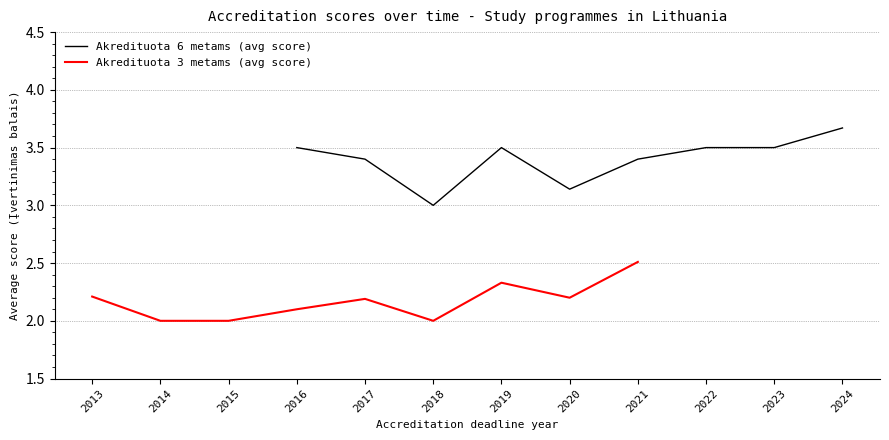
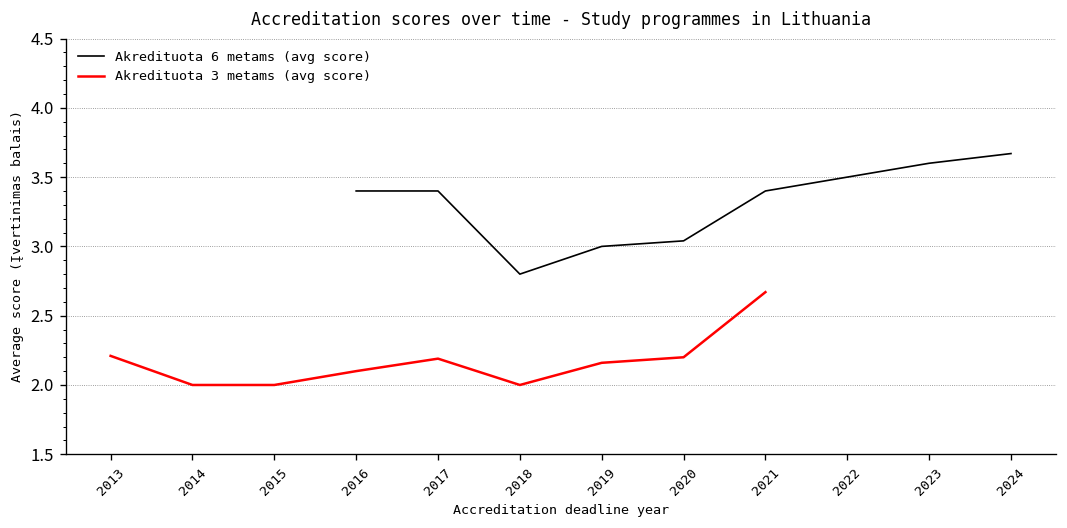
Akredituota 6 metams (avg score), 2016: 3.5 -> 3.4
Akredituota 6 metams (avg score), 2018: 3.0 -> 2.8
Akredituota 6 metams (avg score), 2019: 3.5 -> 3.0
Akredituota 3 metams (avg score), 2019: 2.33 -> 2.16
Akredituota 6 metams (avg score), 2020: 3.14 -> 3.04
Akredituota 3 metams (avg score), 2021: 2.51 -> 2.67
Akredituota 6 metams (avg score), 2023: 3.5 -> 3.6
